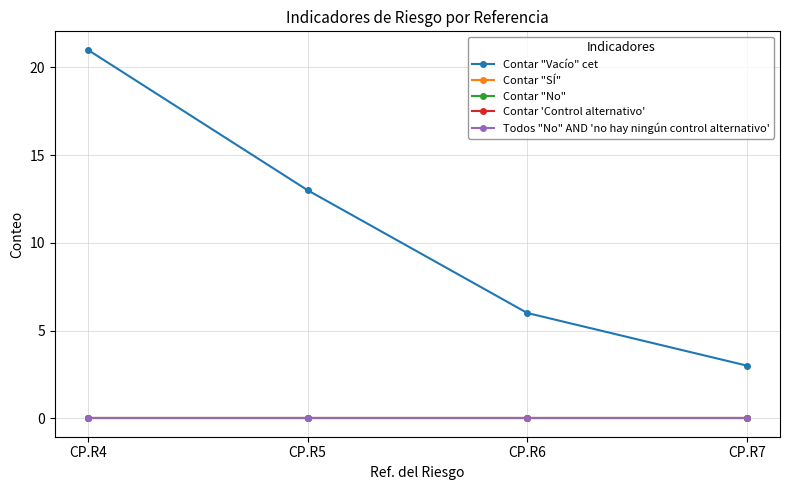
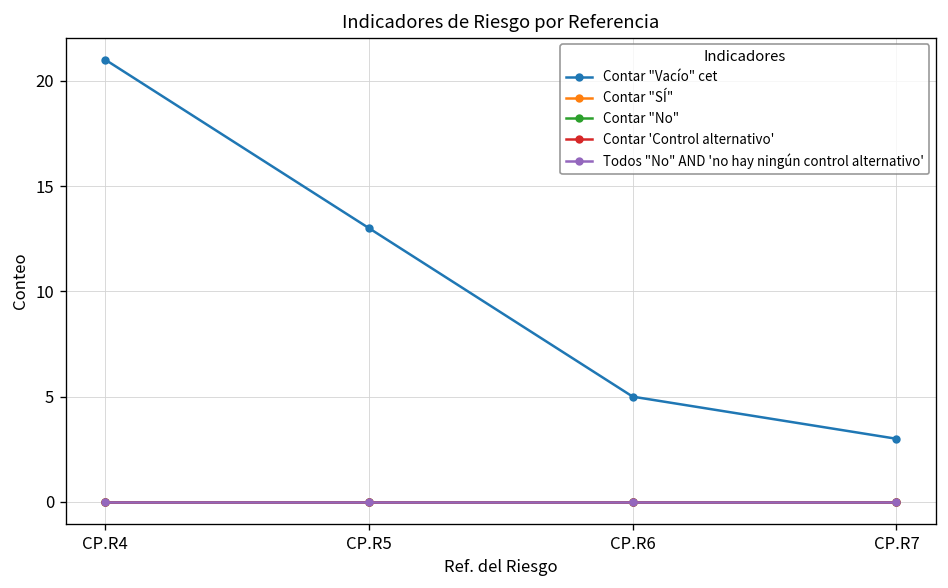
Contar "Vacío" cet, CP.R6: 6 -> 5
